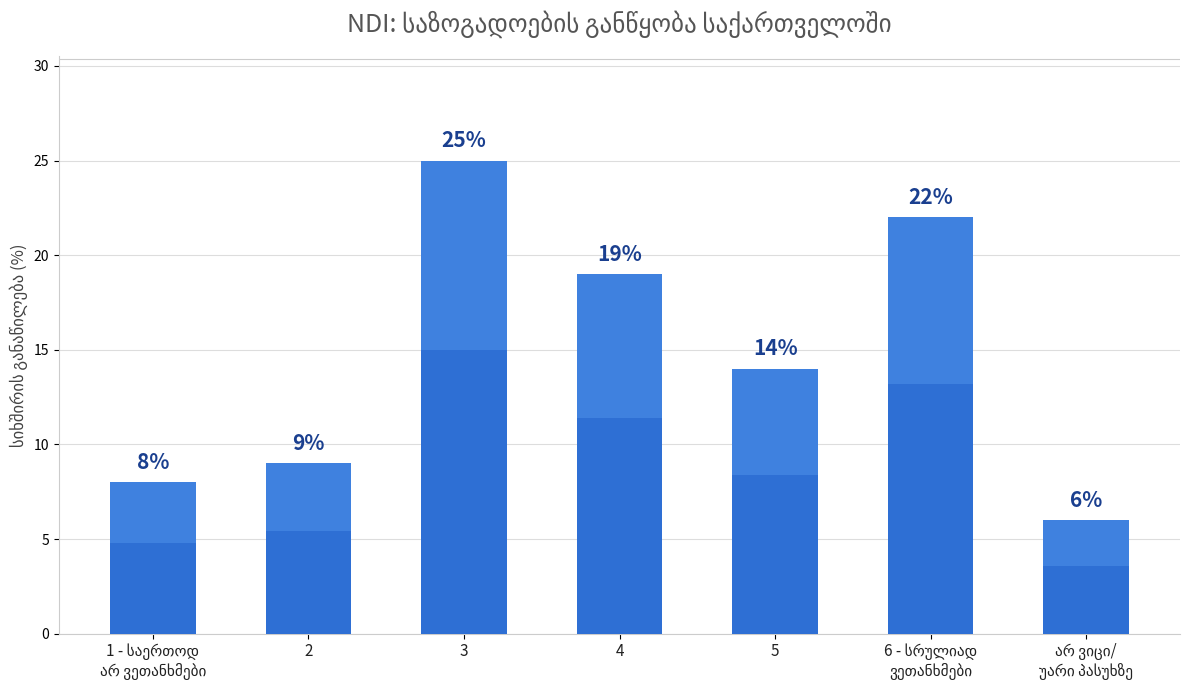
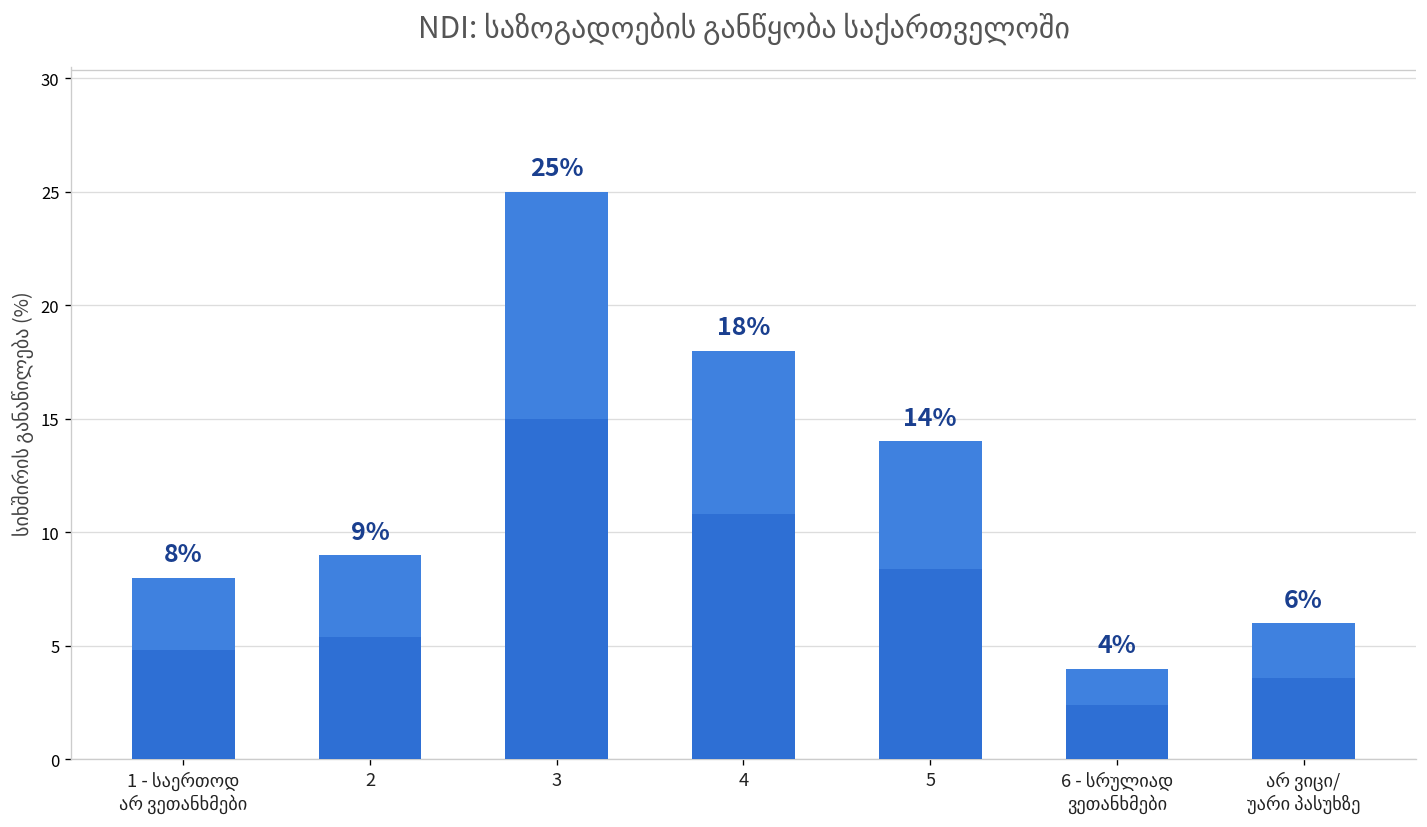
4: 19% -> 18%
6 - სრულიად ვეთანხმები: 22% -> 4%
